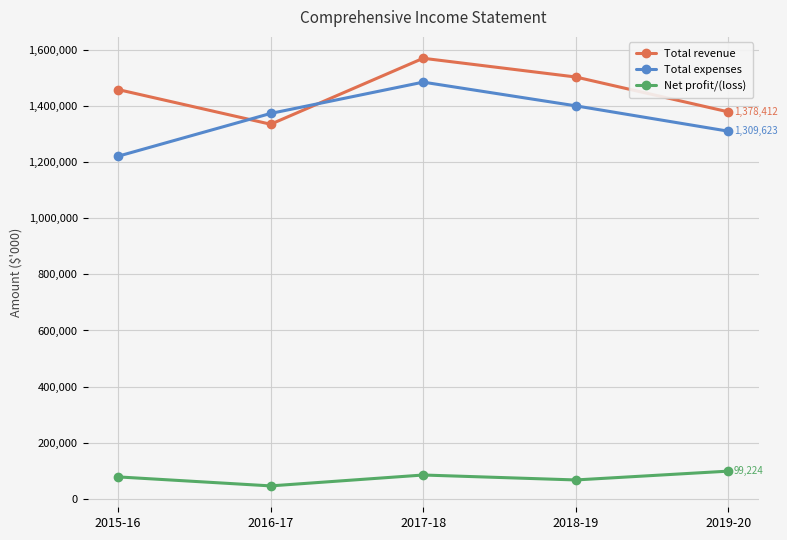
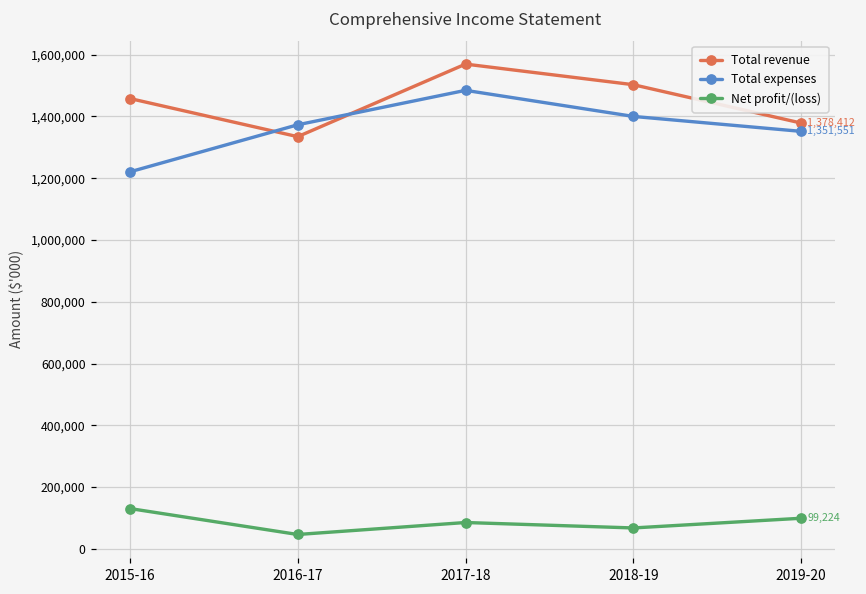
Net profit/(loss), 2015-16: 80,000 -> 130,000
Total expenses, 2019-20: 1,309,623 -> 1,351,551
